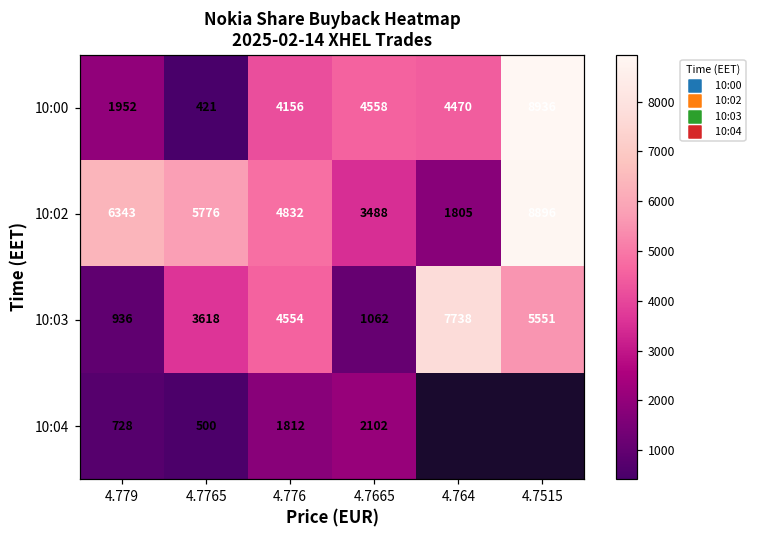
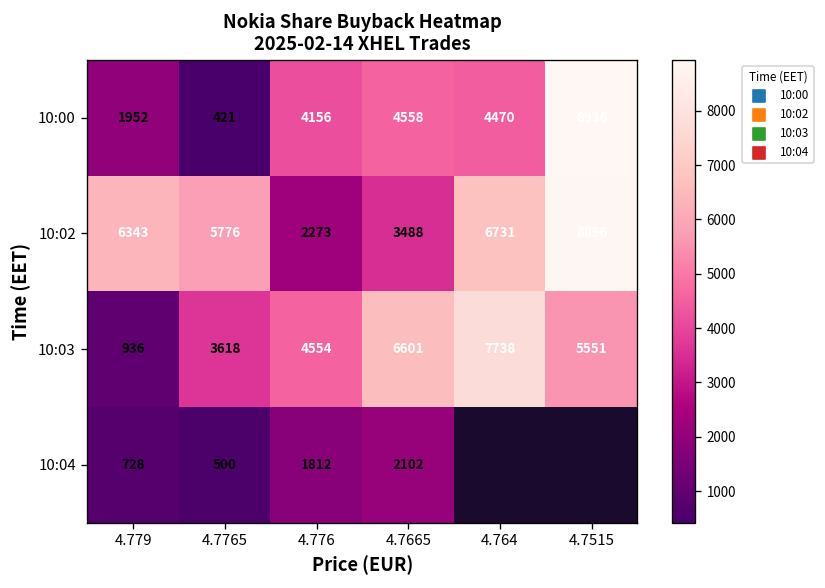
10:02, 4.776: 4832 -> 2273
10:02, 4.764: 1805 -> 6731
10:03, 4.7665: 1062 -> 6601
